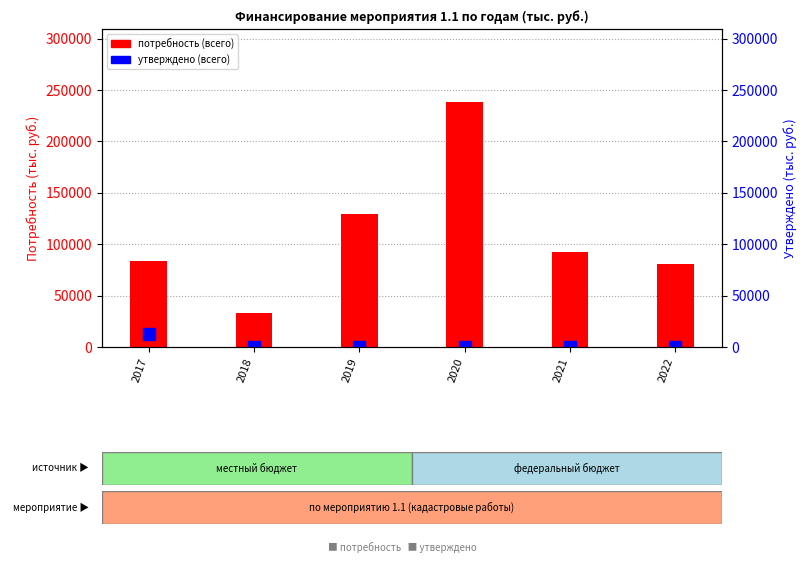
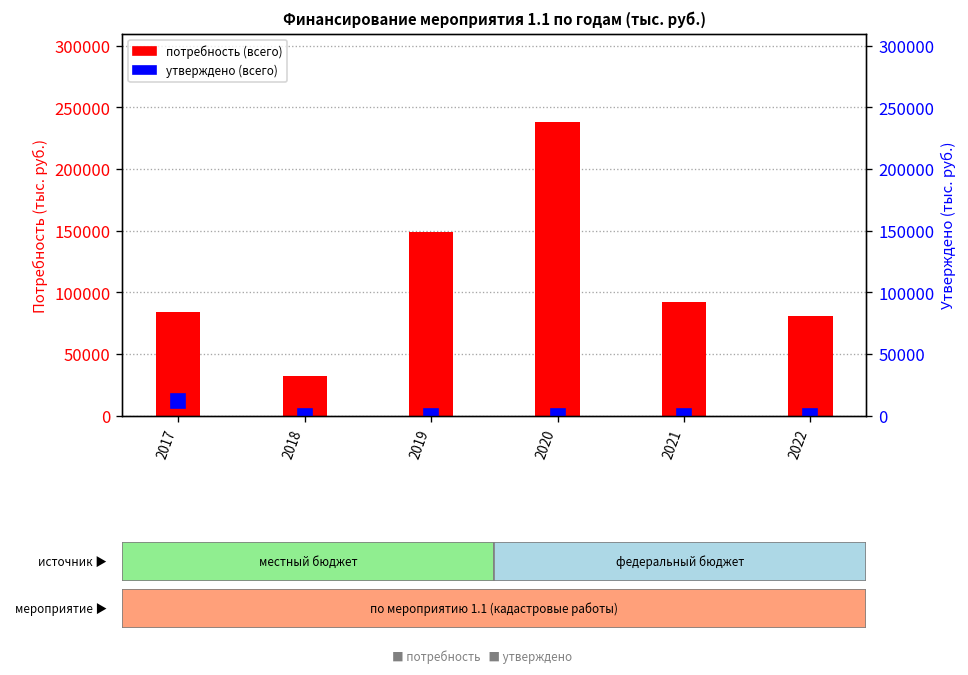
потребность (всего), 2019: 129000 -> 149000
